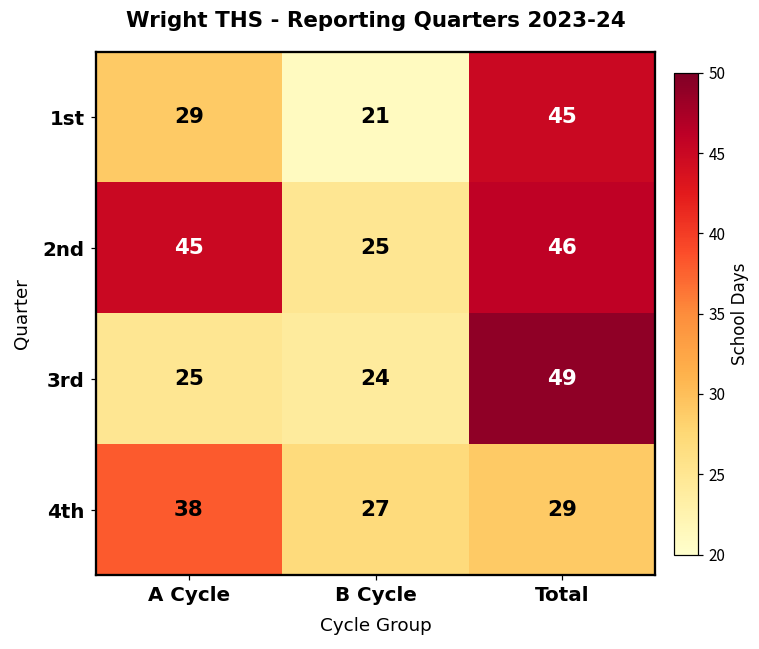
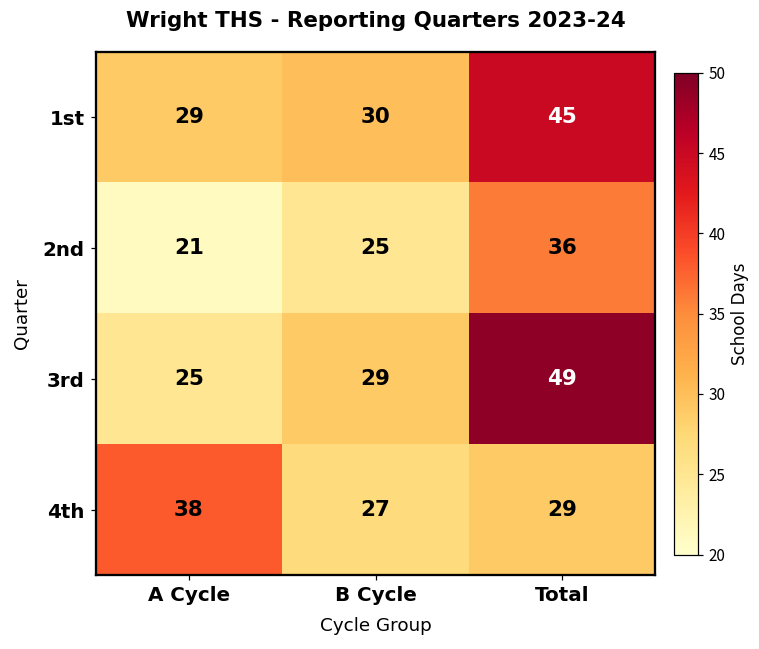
1st, B Cycle: 21 -> 30
2nd, A Cycle: 45 -> 21
2nd, Total: 46 -> 36
3rd, B Cycle: 24 -> 29
